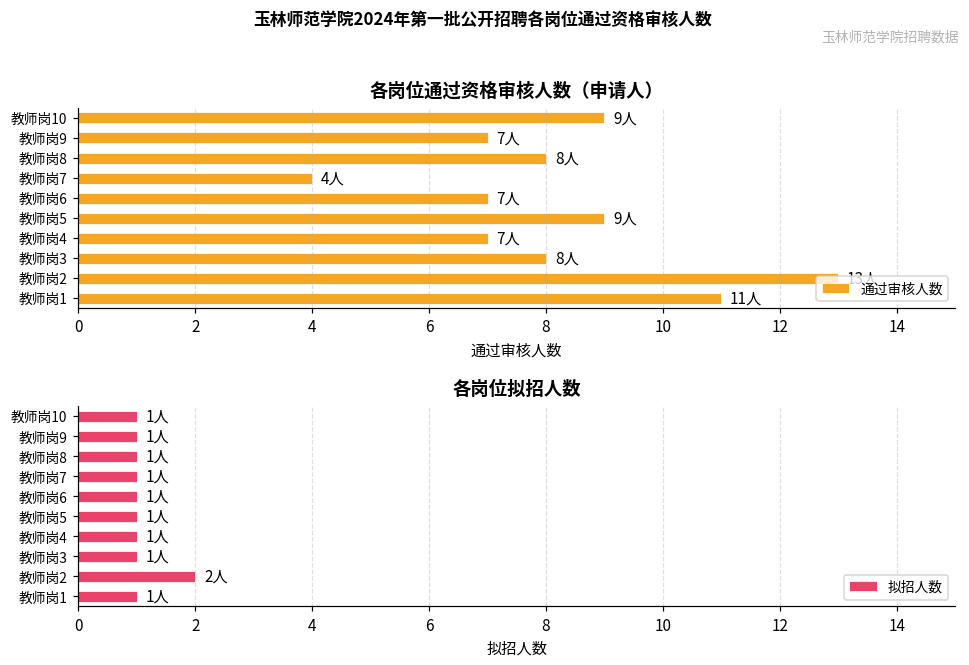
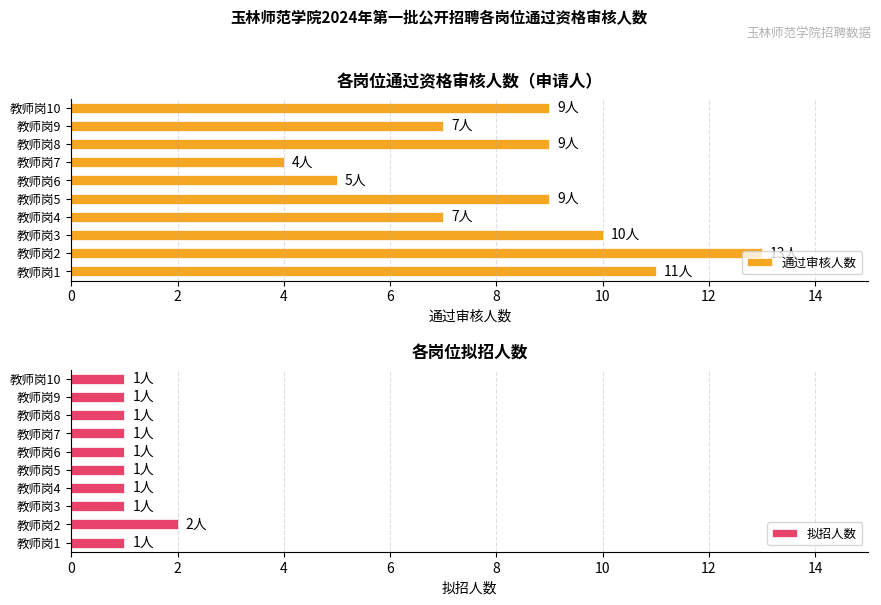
各岗位通过资格审核人数（申请人）, 教师岗8: 8人 -> 9人
各岗位通过资格审核人数（申请人）, 教师岗6: 7人 -> 5人
各岗位通过资格审核人数（申请人）, 教师岗3: 8人 -> 10人
